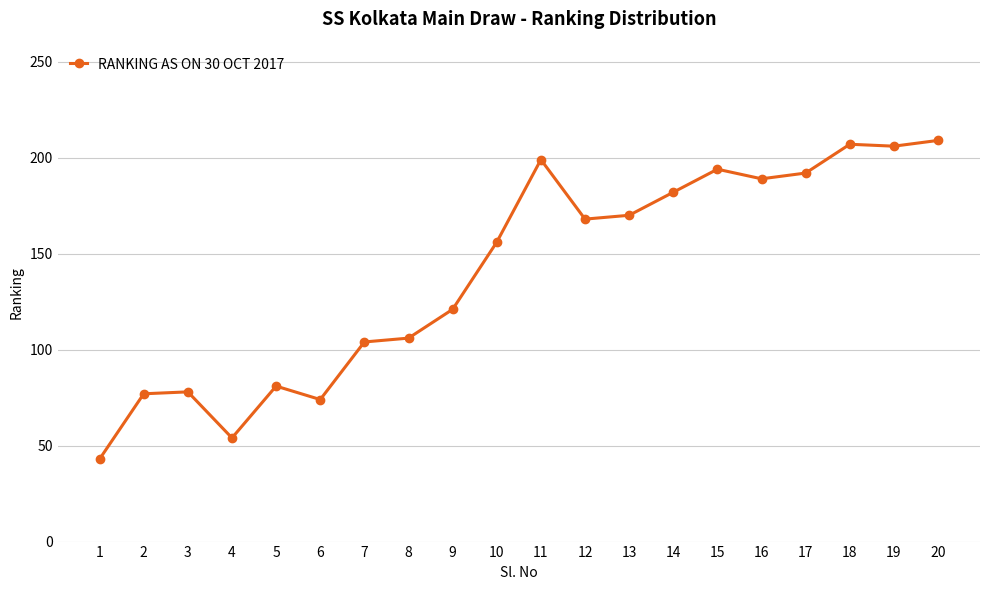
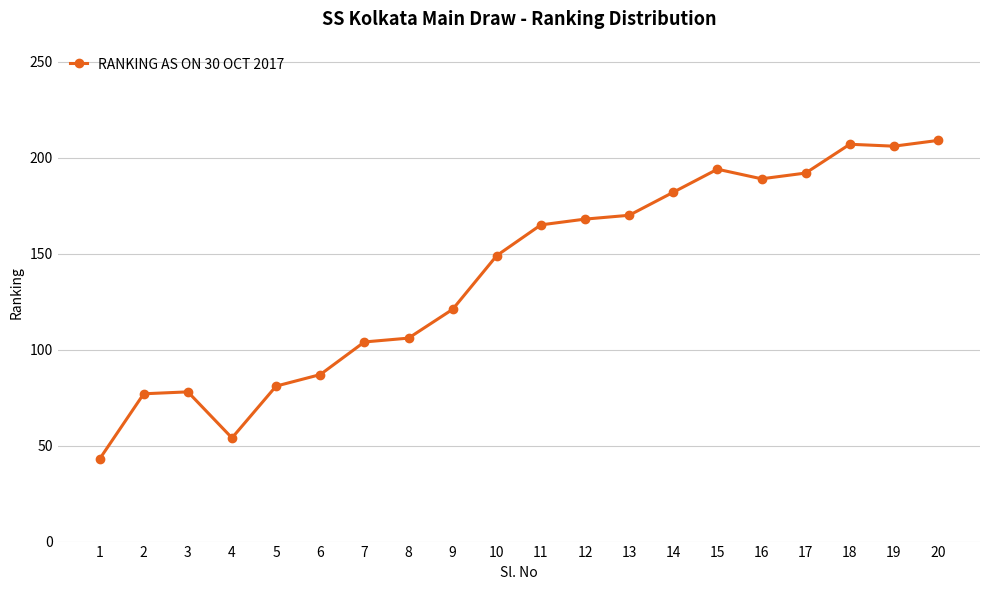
6: 74 -> 87
10: 156 -> 149
11: 199 -> 165
